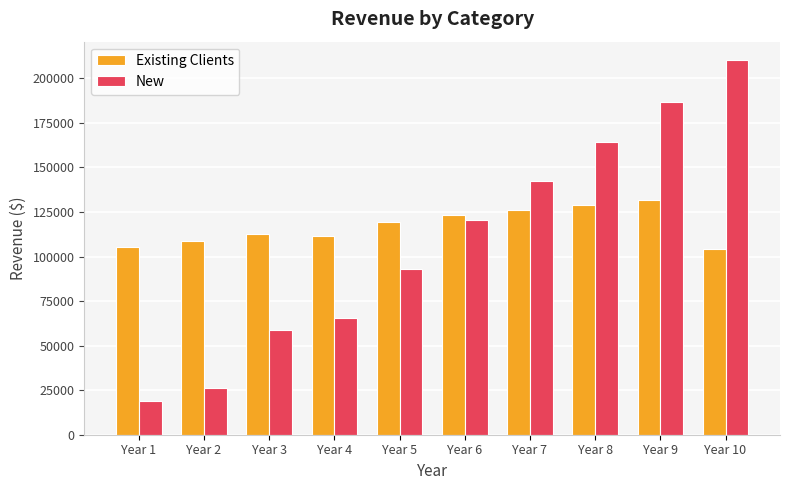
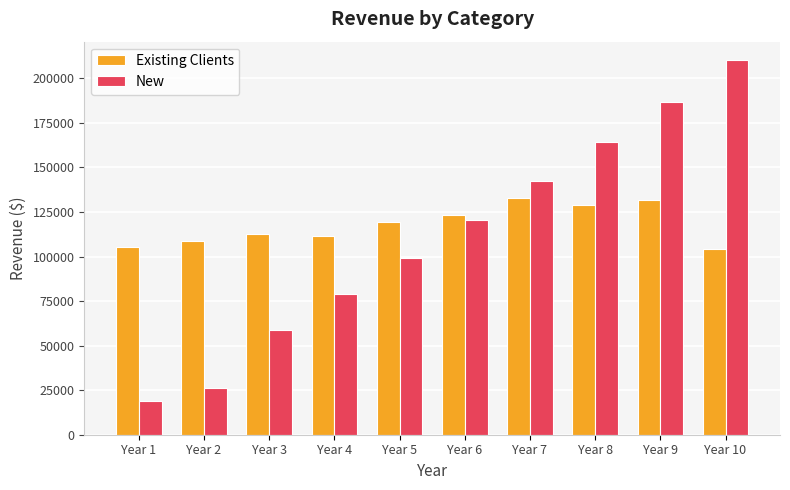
New, Year 4: 66000 -> 79000
New, Year 5: 93000 -> 99000
Existing Clients, Year 7: 126000 -> 133000
